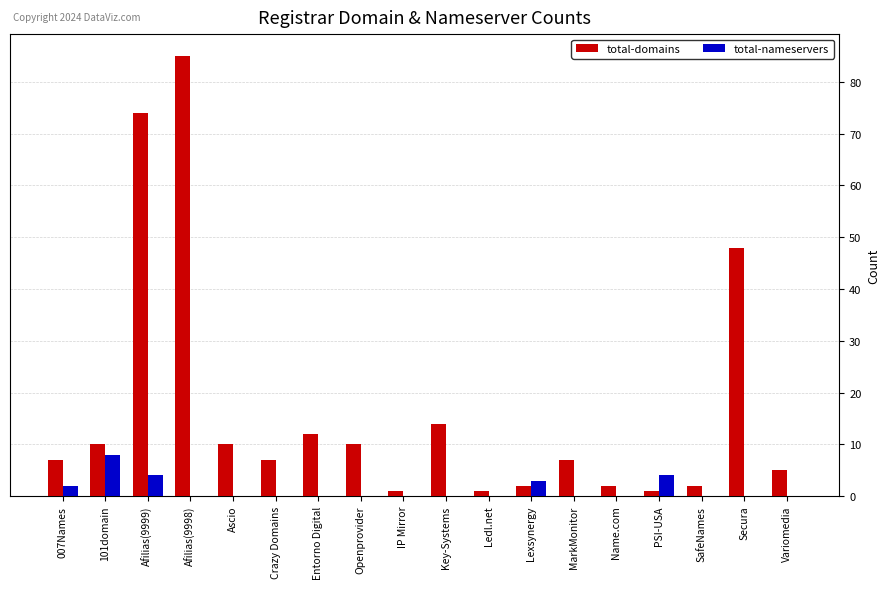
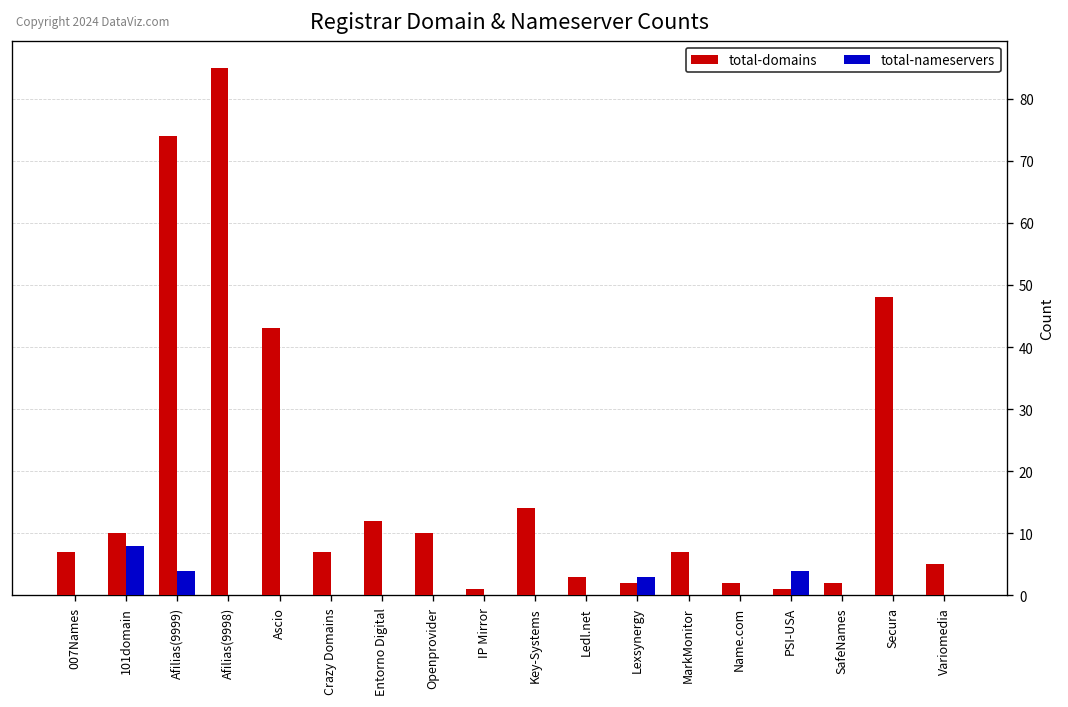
total-nameservers, 007Names: 2 -> 0
total-domains, Ascio: 10 -> 43
total-domains, Ledl.net: 1 -> 3
